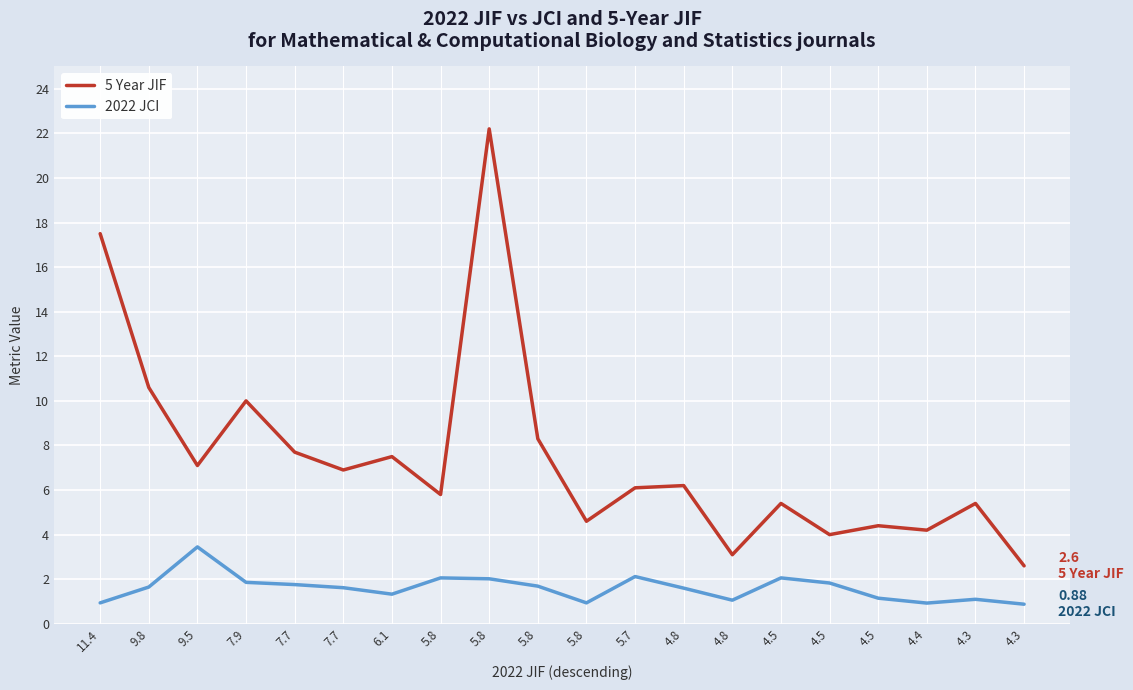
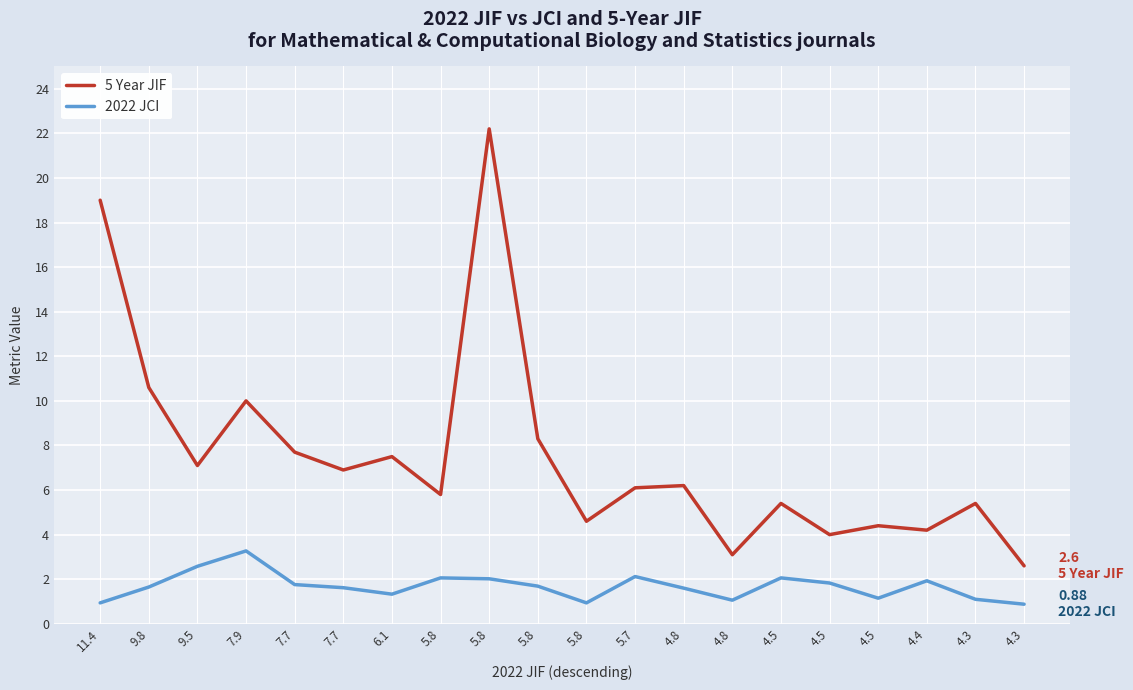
5 Year JIF, 11.4: 17.5 -> 19.0
2022 JCI, 9.5: 3.5 -> 2.6
2022 JCI, 7.9: 1.9 -> 3.3
2022 JCI, 4.4: 0.9 -> 1.9
